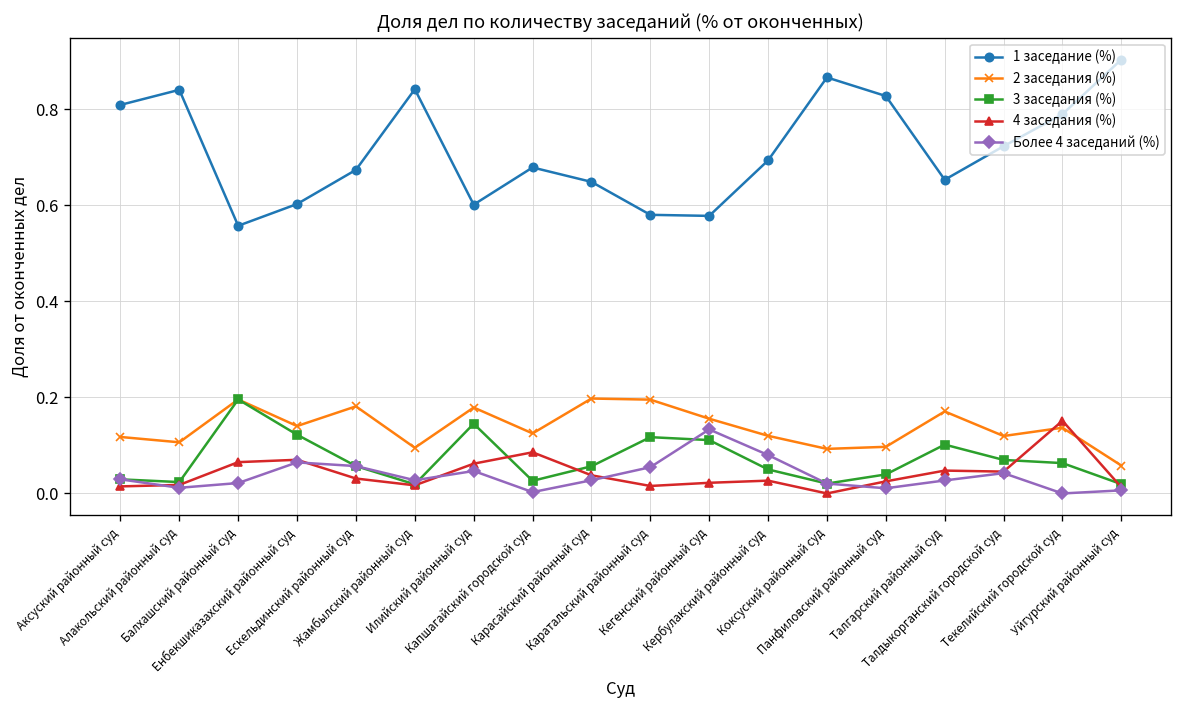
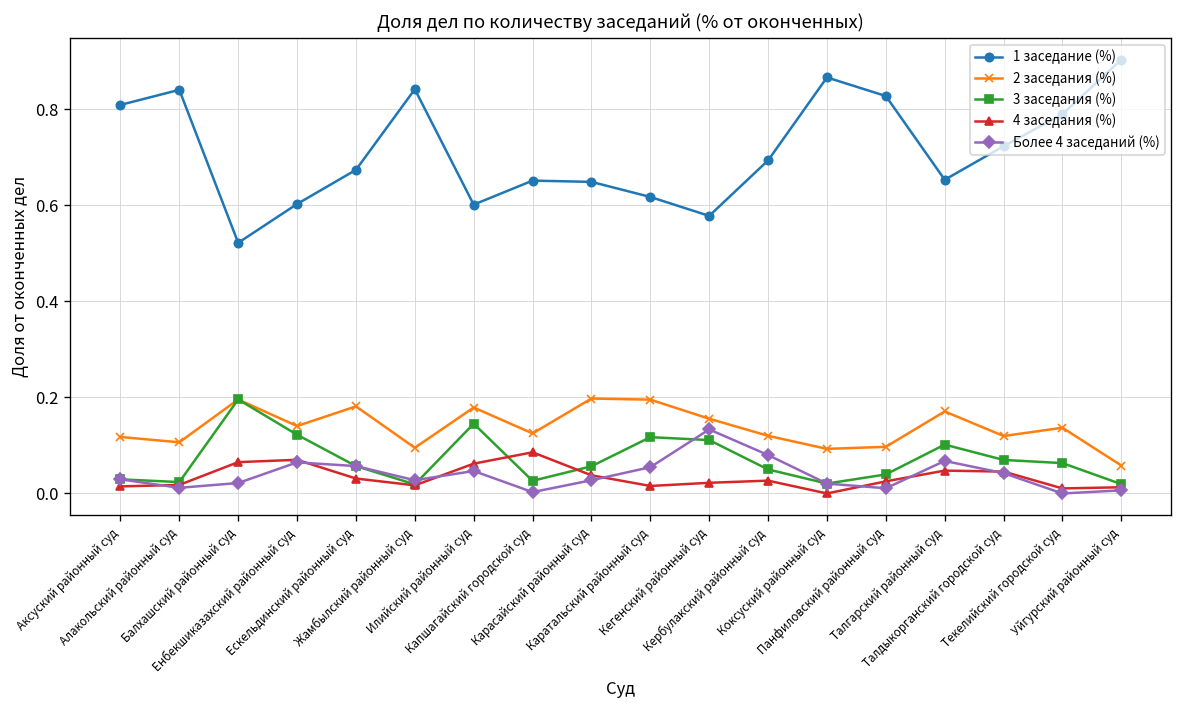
1 заседание (%), Балхашский районный суд: 0.56 -> 0.52
1 заседание (%), Капшагайский городской суд: 0.68 -> 0.65
1 заседание (%), Каратальский районный суд: 0.58 -> 0.62
Более 4 заседаний (%), Талгарский районный суд: 0.03 -> 0.07
4 заседания (%), Текелийский городской суд: 0.15 -> 0.01
